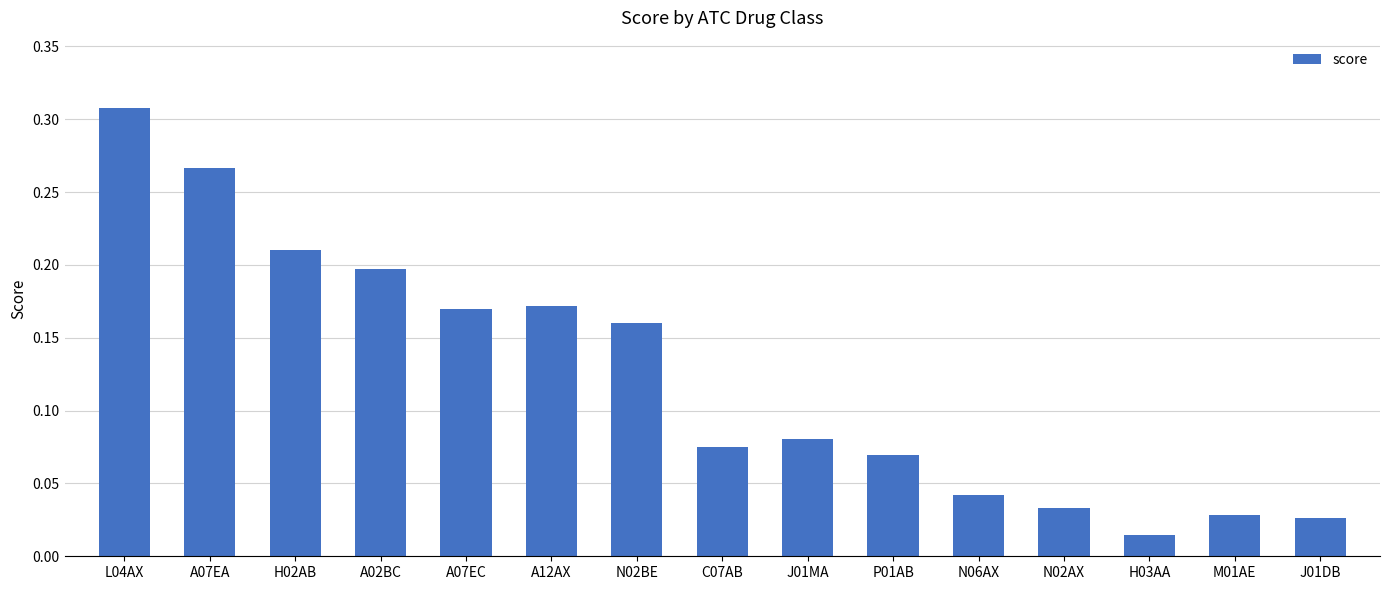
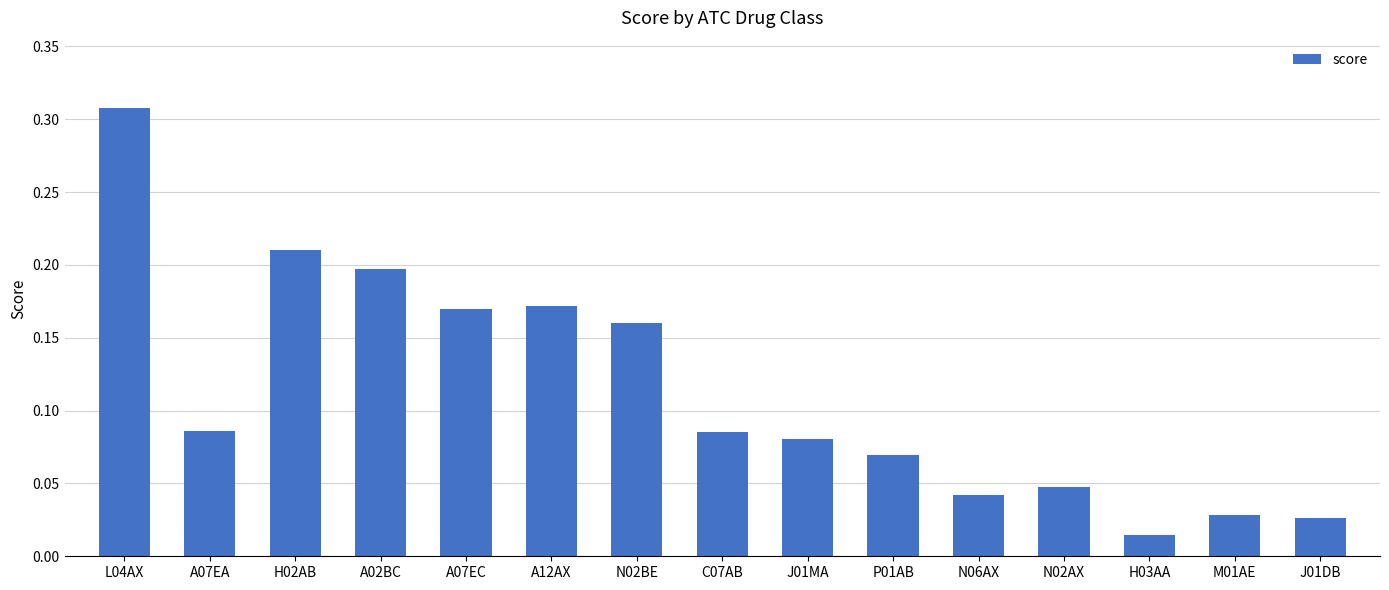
A07EA: 0.266 -> 0.086
C07AB: 0.075 -> 0.085
N02AX: 0.033 -> 0.048
